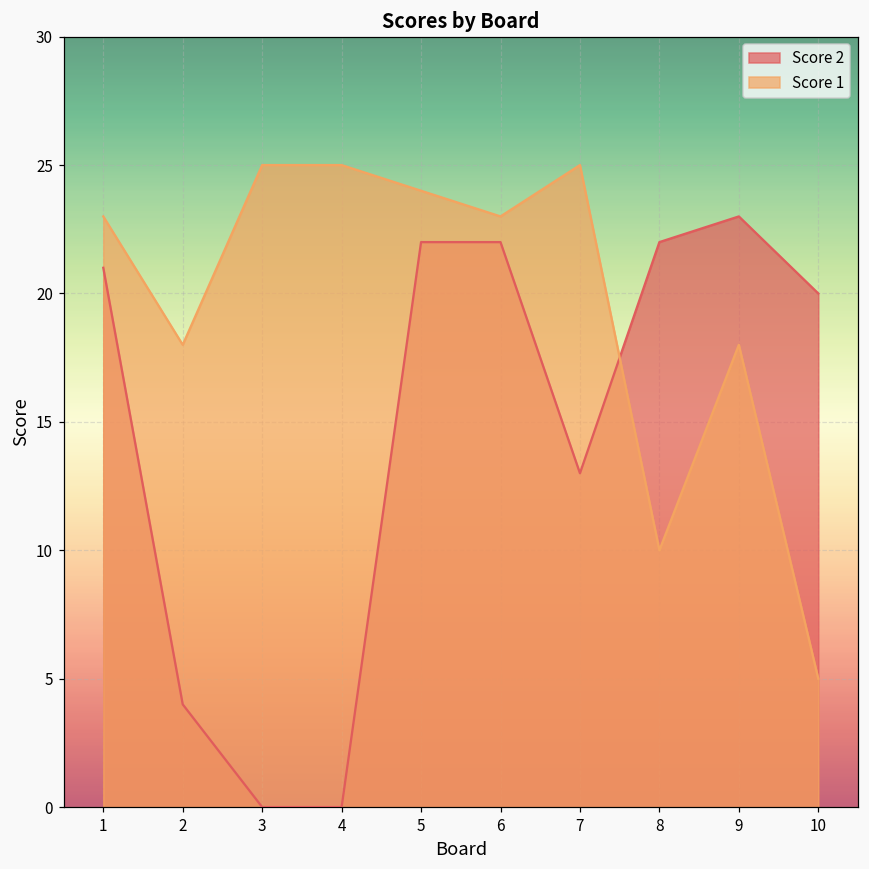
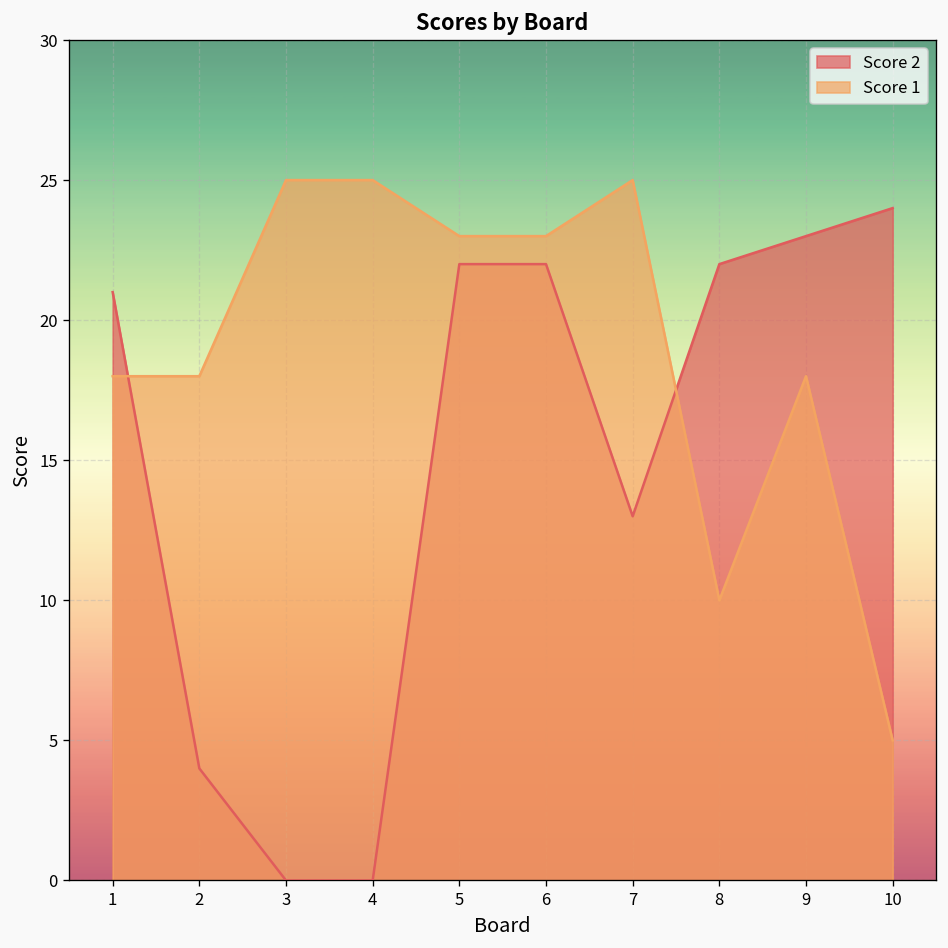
Score 1, 1: 23 -> 18
Score 1, 5: 24 -> 23
Score 2, 10: 20 -> 24
